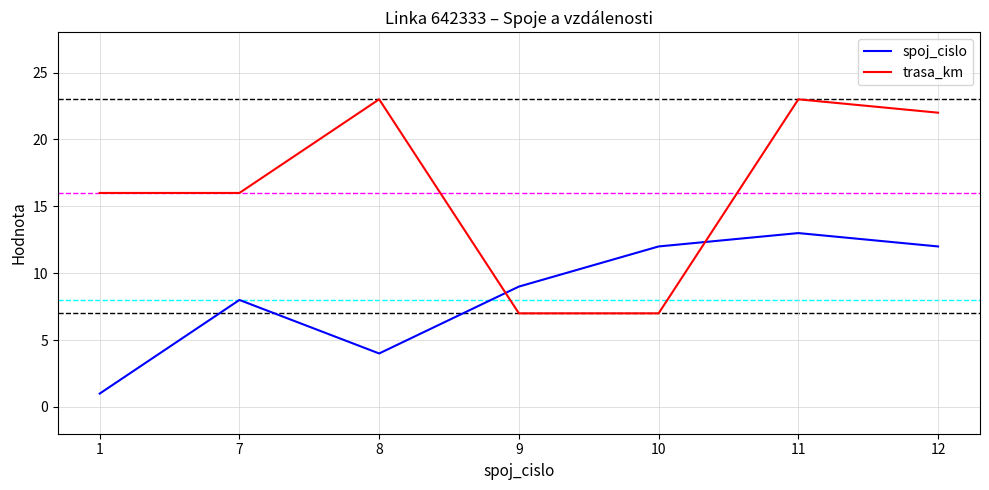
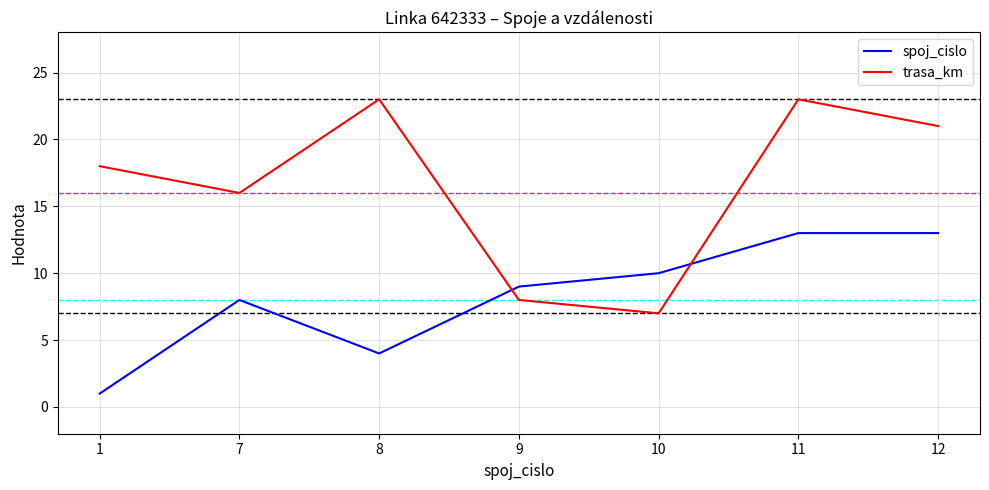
trasa_km, 1: 16 -> 18
trasa_km, 9: 7 -> 8
spoj_cislo, 10: 12 -> 10
spoj_cislo, 12: 12 -> 13
trasa_km, 12: 22 -> 21
